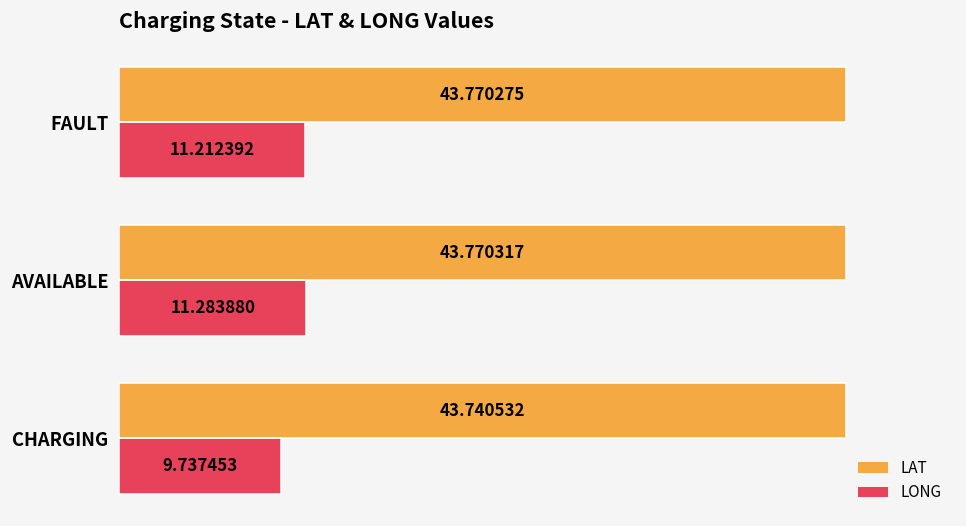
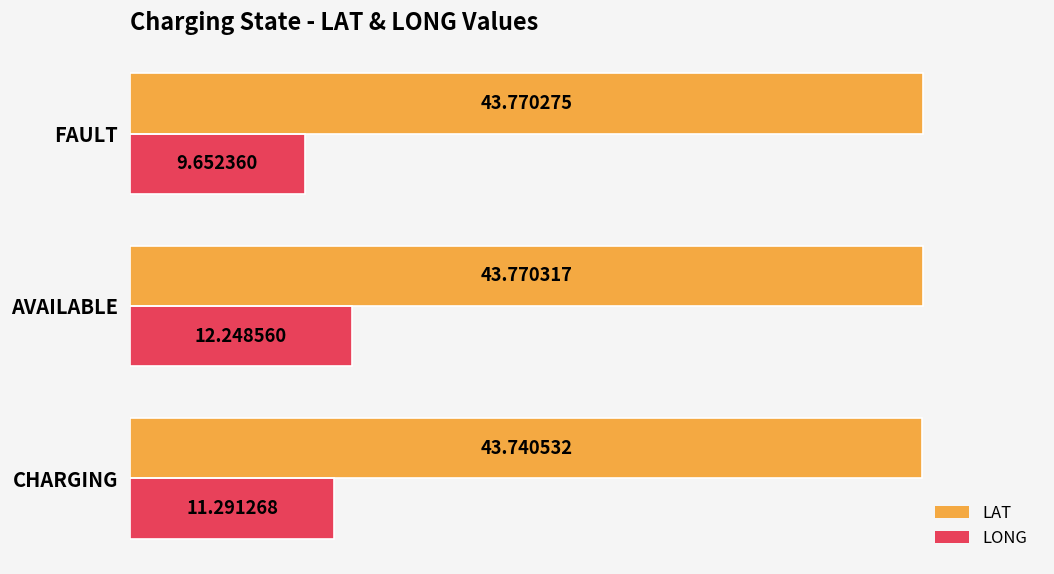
LONG, FAULT: 11.212392 -> 9.652360
LONG, AVAILABLE: 11.283880 -> 12.248560
LONG, CHARGING: 9.737453 -> 11.291268
